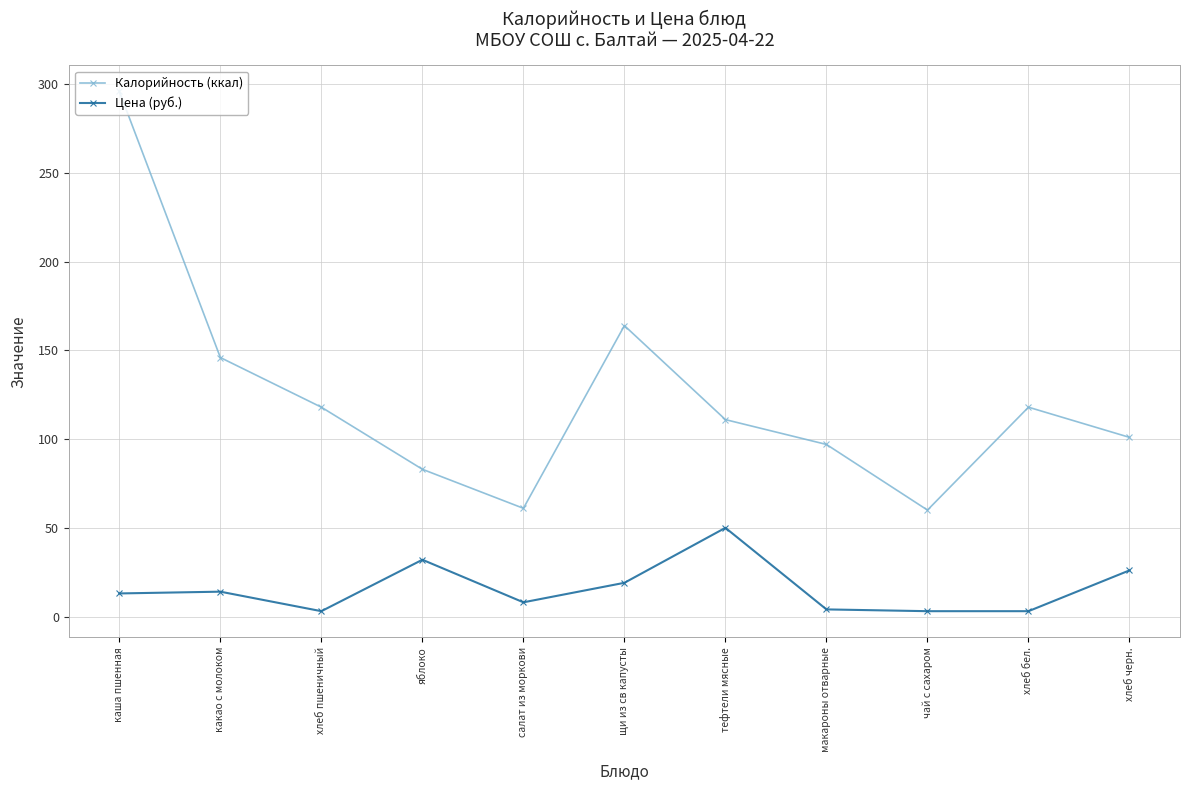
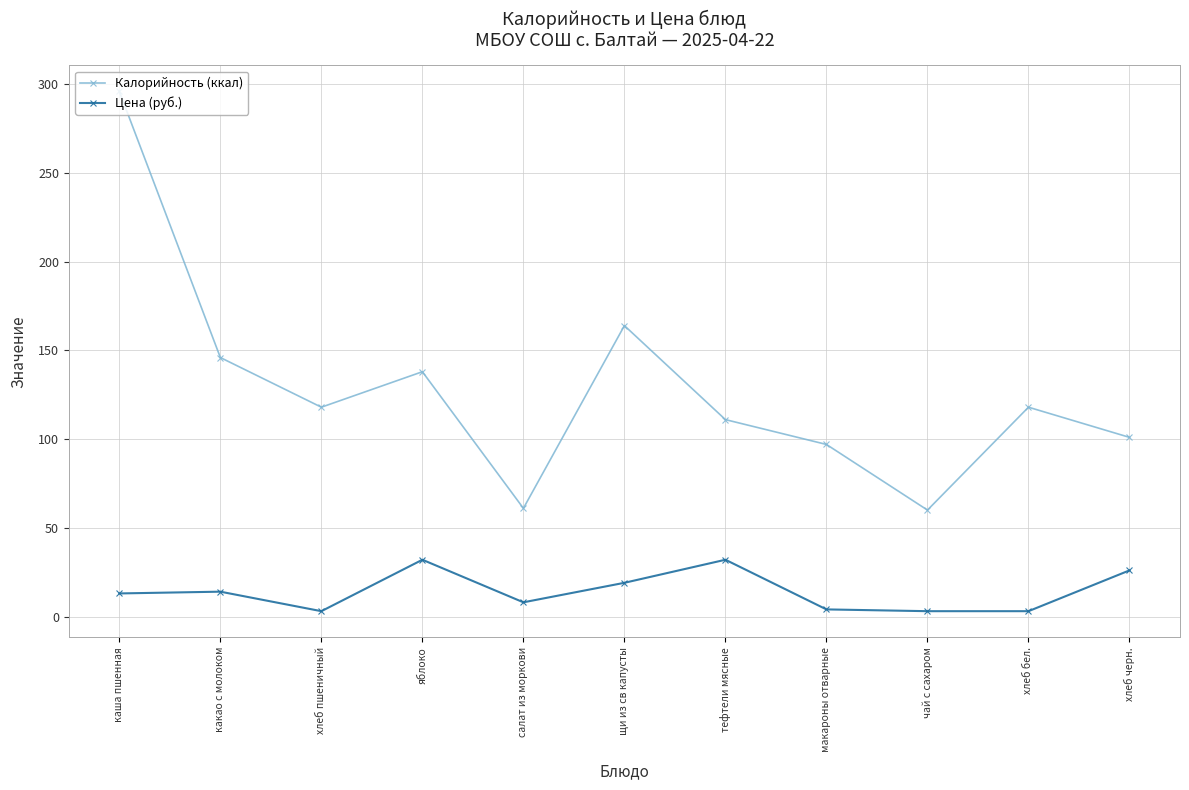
Калорийность (ккал), яблоко: 83 -> 138
Цена (руб.), тефтели мясные: 50 -> 32
